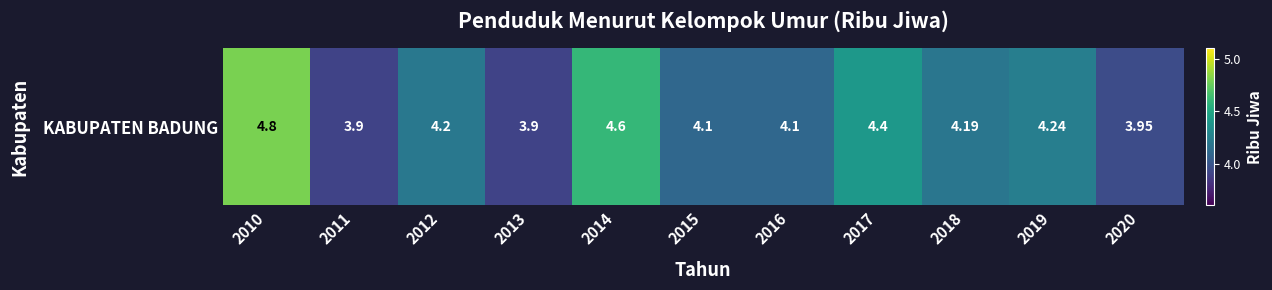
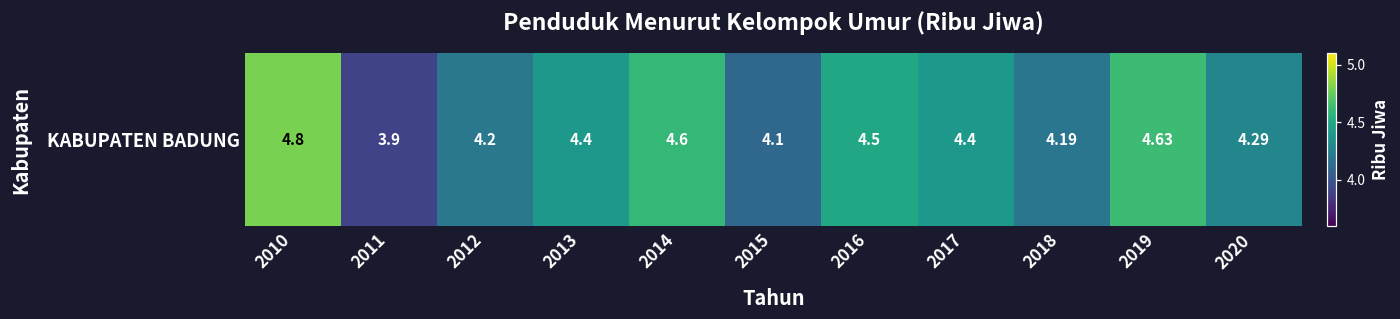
KABUPATEN BADUNG, 2013: 3.9 -> 4.4
KABUPATEN BADUNG, 2016: 4.1 -> 4.5
KABUPATEN BADUNG, 2019: 4.24 -> 4.63
KABUPATEN BADUNG, 2020: 3.95 -> 4.29
